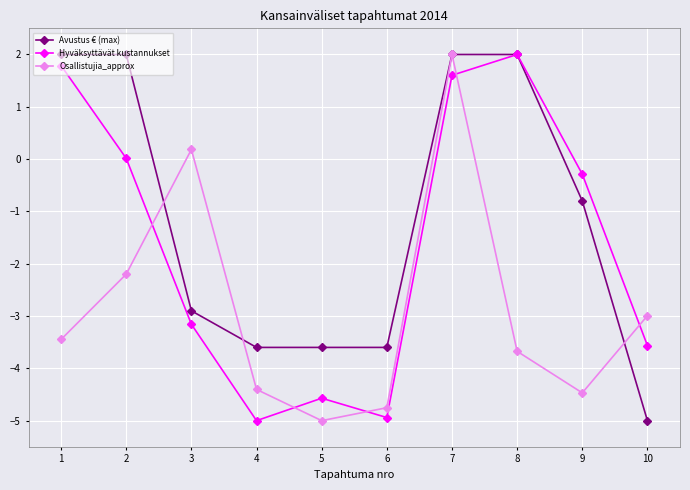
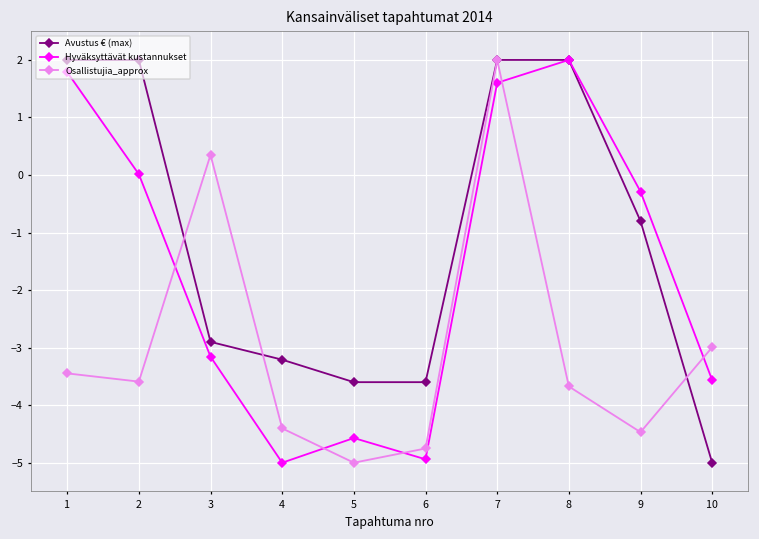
Osallistujia_approx, 2: -2.2 -> -3.6
Osallistujia_approx, 3: 0.2 -> 0.3
Avustus € (max), 4: -3.6 -> -3.2
